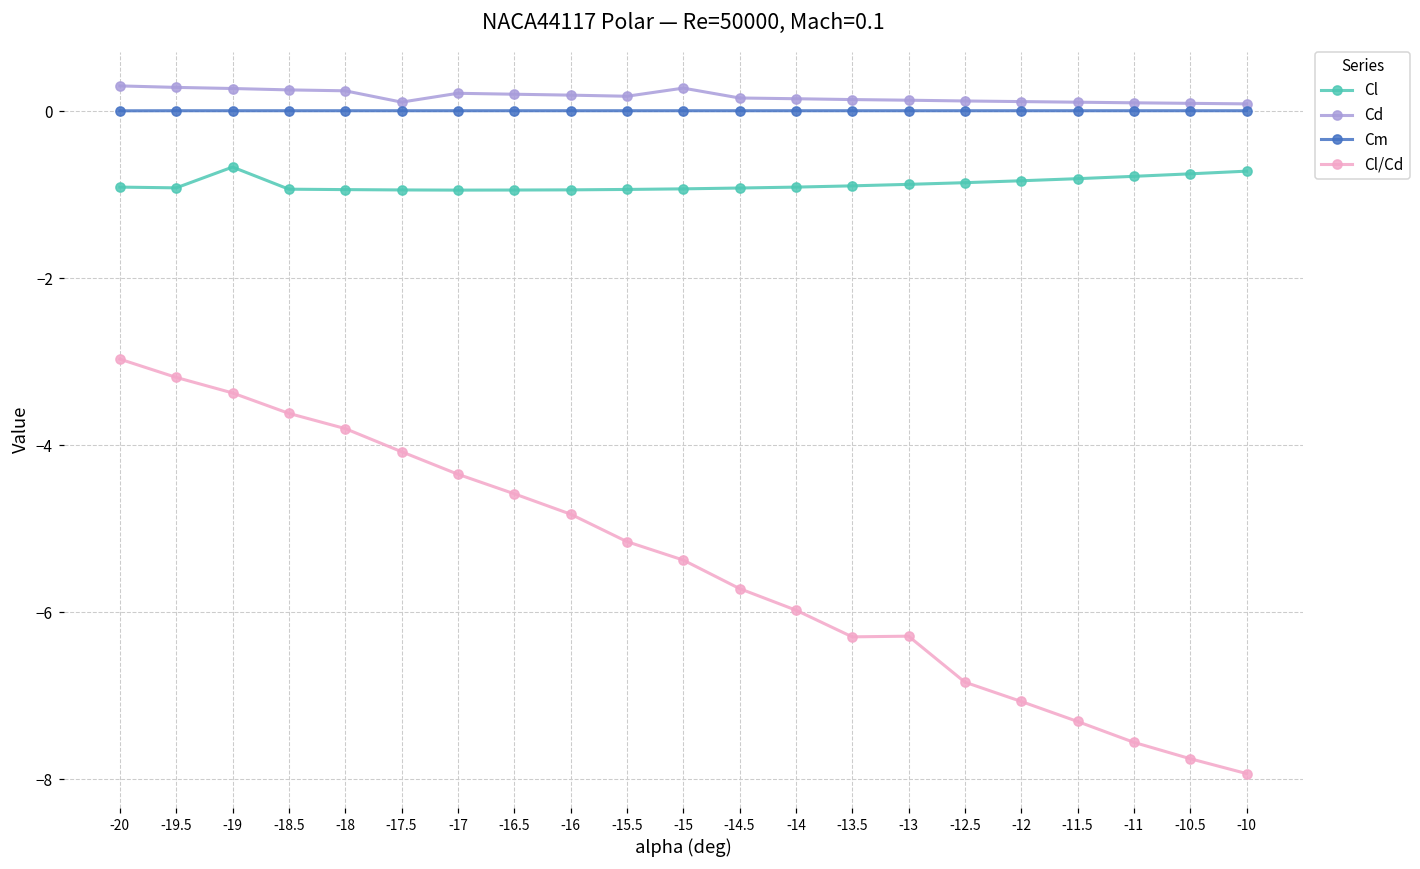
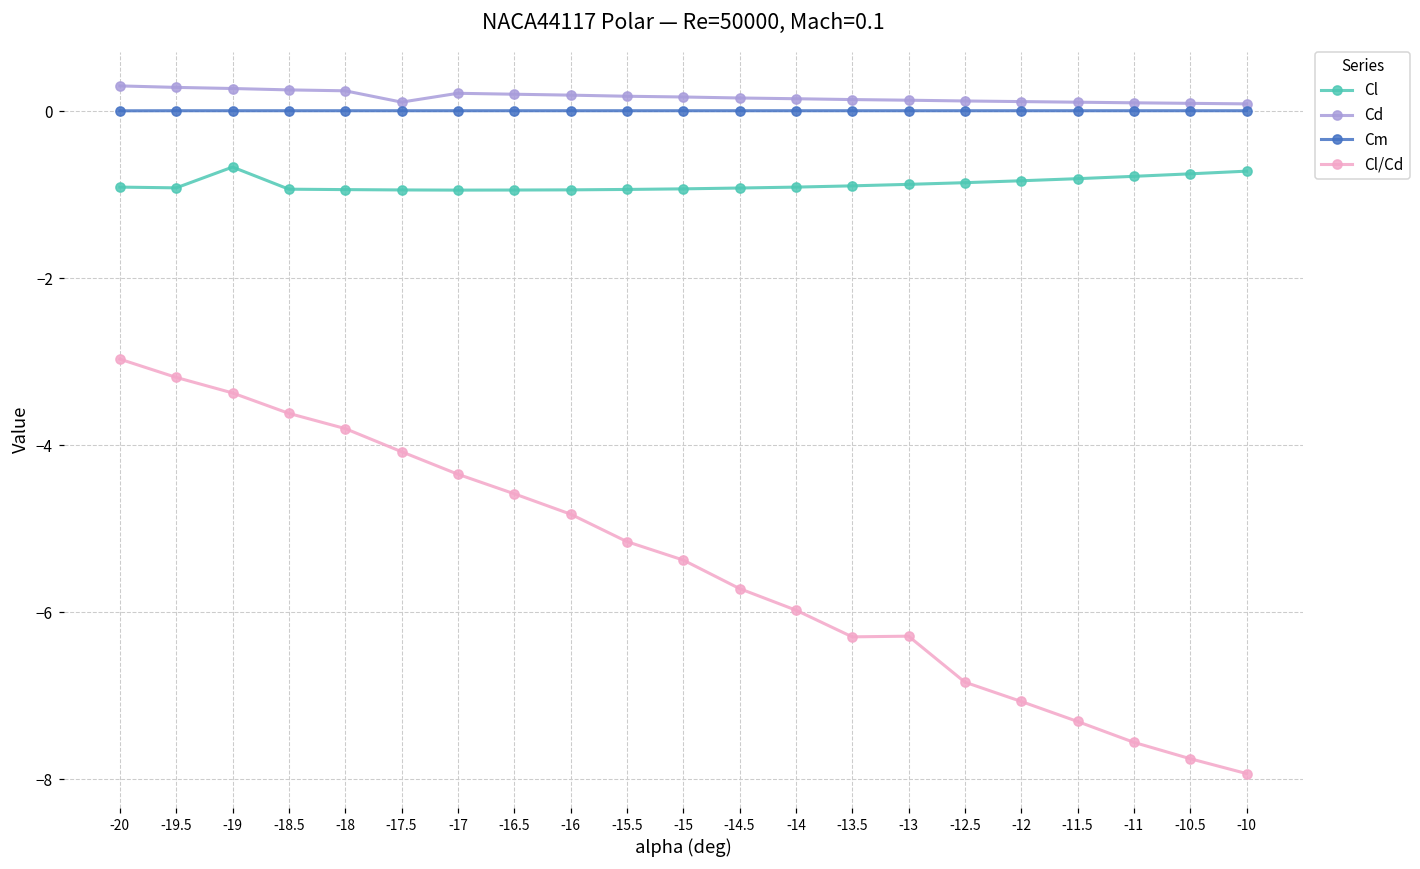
Cd, -15: 0.3 -> 0.2
